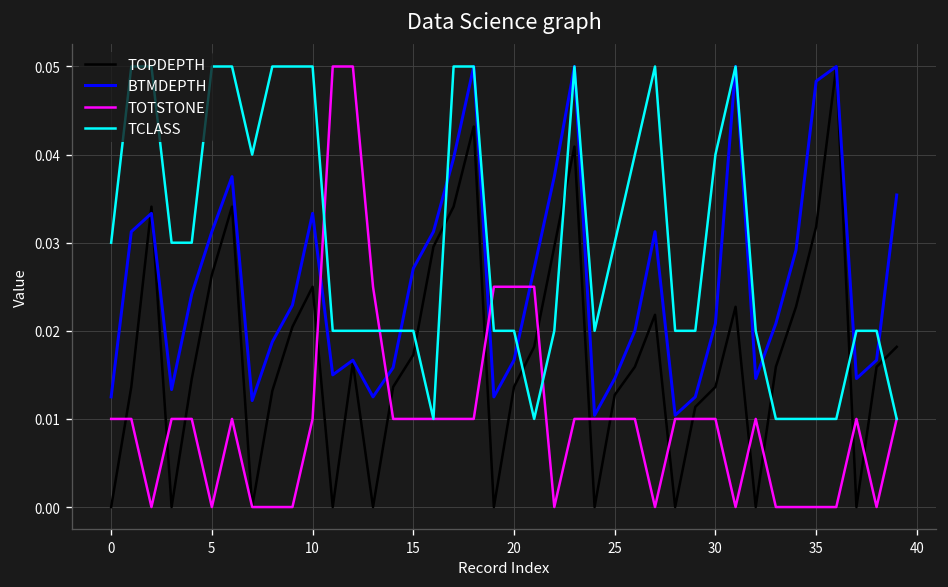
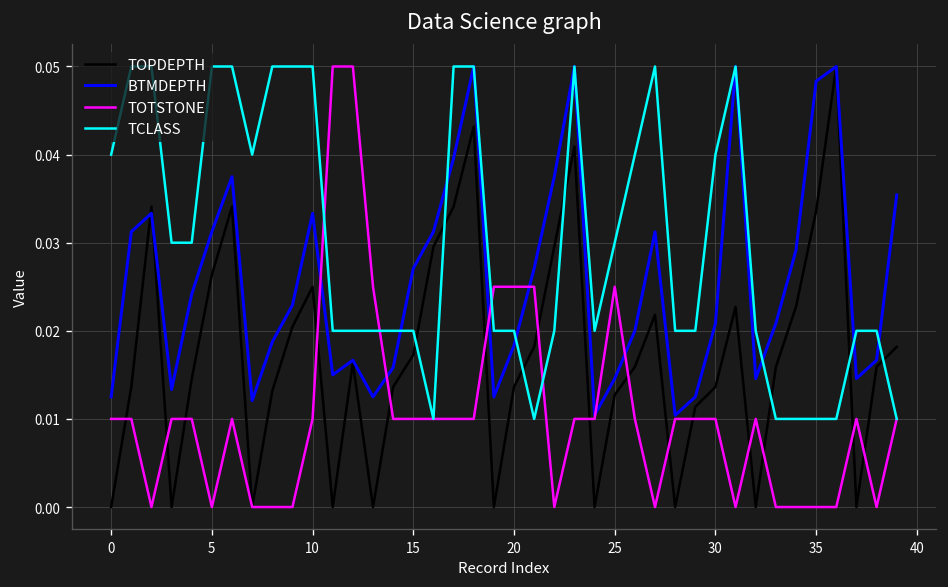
TCLASS, 0: 0.030 -> 0.040
BTMDEPTH, 20: 0.017 -> 0.018
TOTSTONE, 25: 0.010 -> 0.025
TOPDEPTH, 35: 0.032 -> 0.034
